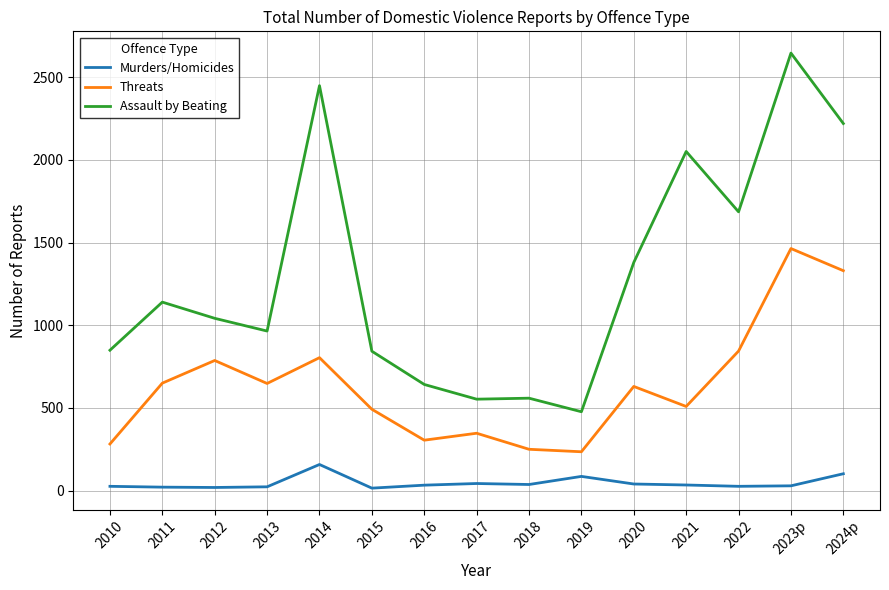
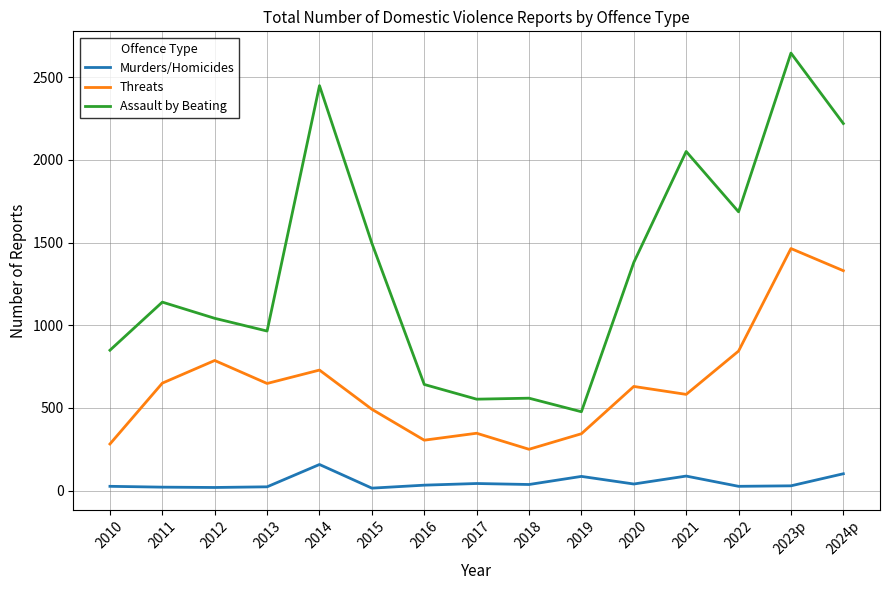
Threats, 2014: 800 -> 730
Assault by Beating, 2015: 840 -> 1500
Threats, 2019: 240 -> 340
Murders/Homicides, 2021: 30 -> 90
Threats, 2021: 510 -> 580
